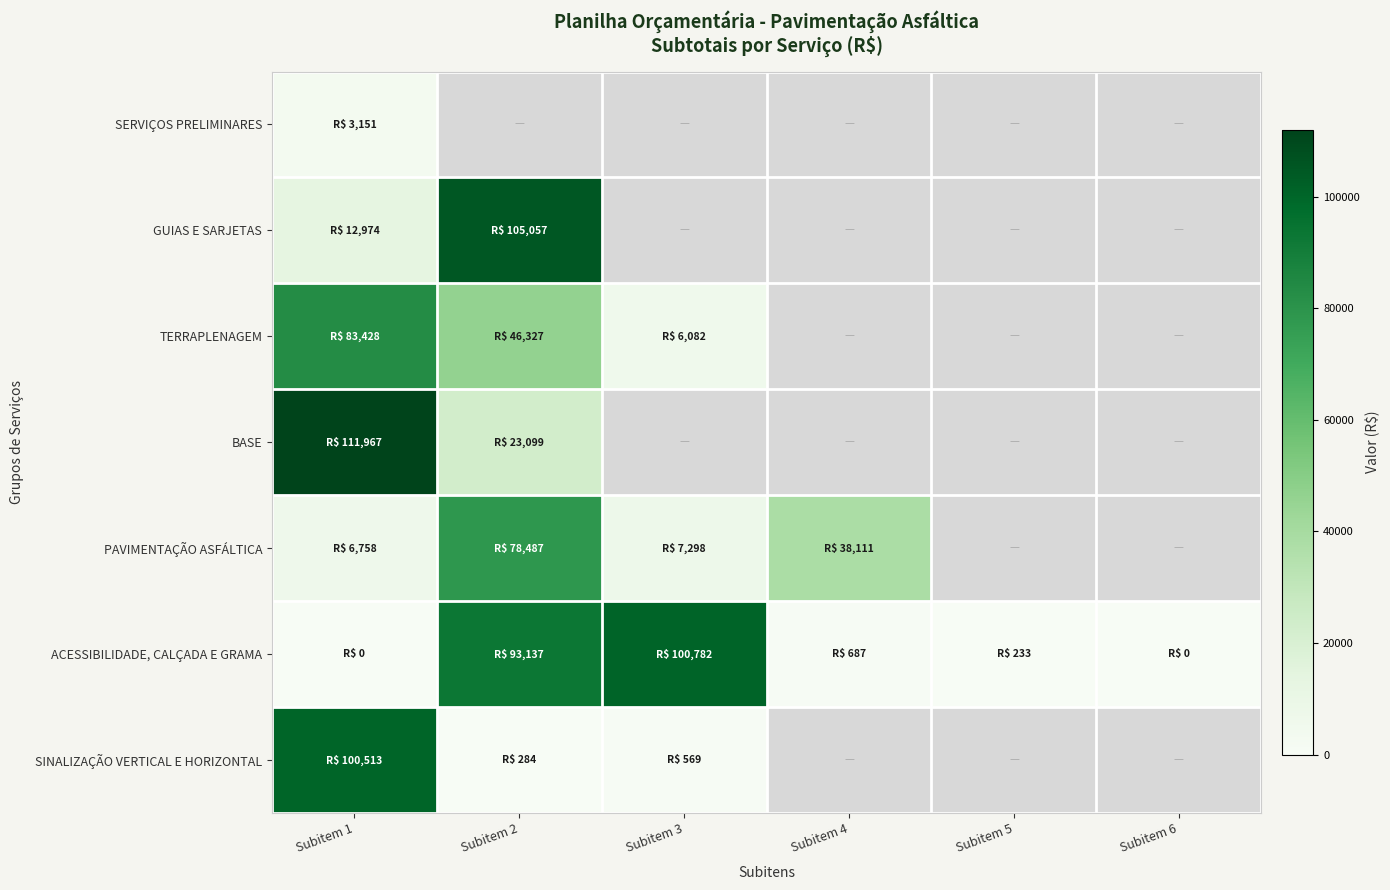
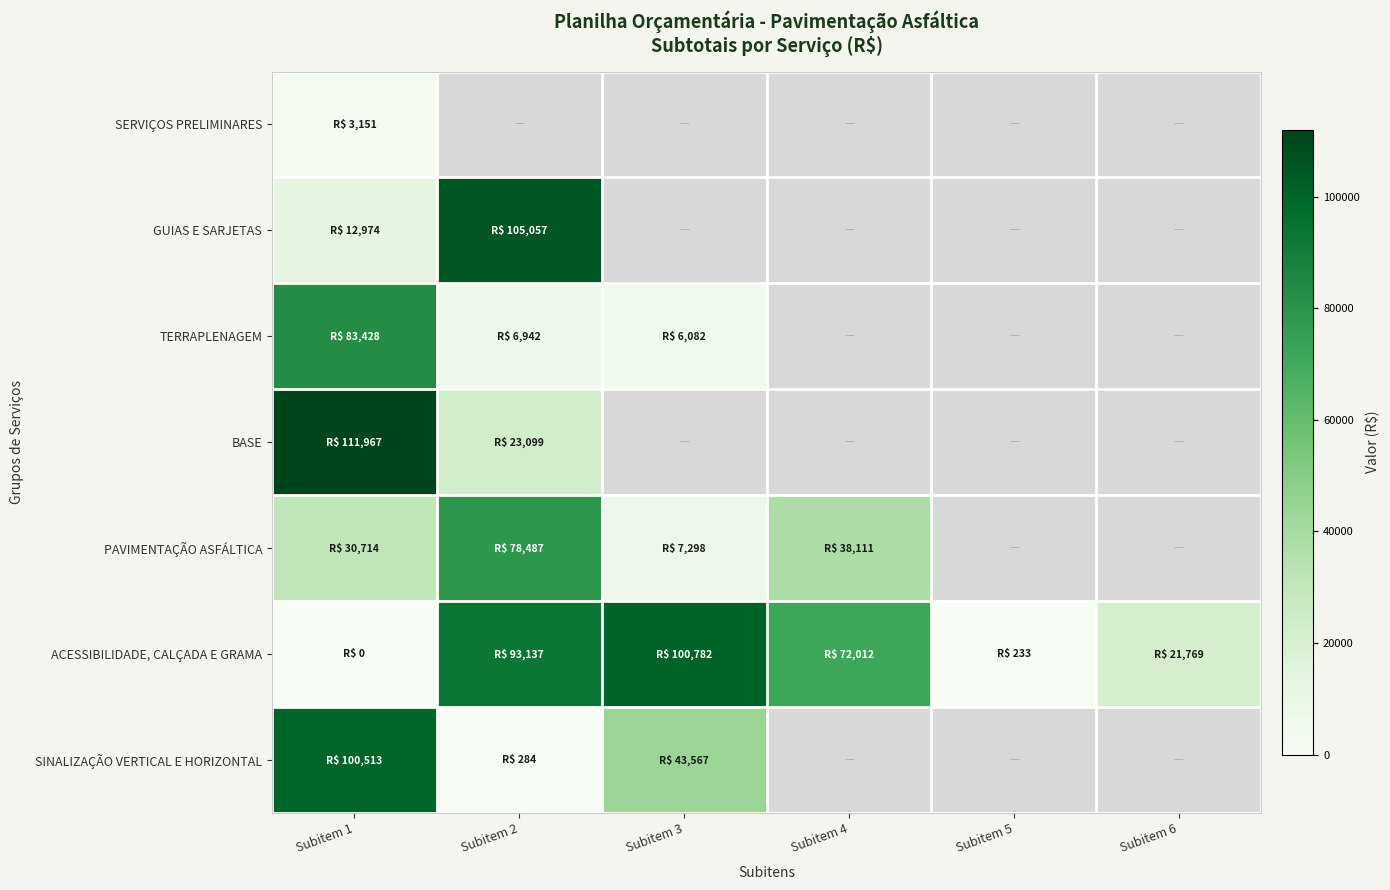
TERRAPLENAGEM, Subitem 2: 46,327 -> 6,942
PAVIMENTAÇÃO ASFÁLTICA, Subitem 1: 6,758 -> 30,714
ACESSIBILIDADE, CALÇADA E GRAMA, Subitem 4: 687 -> 72,012
ACESSIBILIDADE, CALÇADA E GRAMA, Subitem 6: 0 -> 21,769
SINALIZAÇÃO VERTICAL E HORIZONTAL, Subitem 3: 569 -> 43,567
